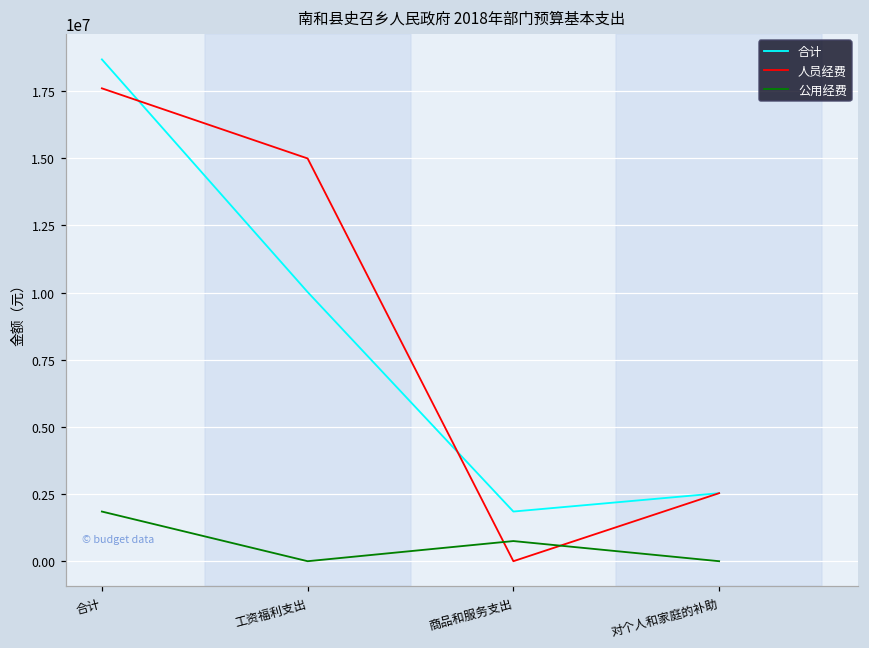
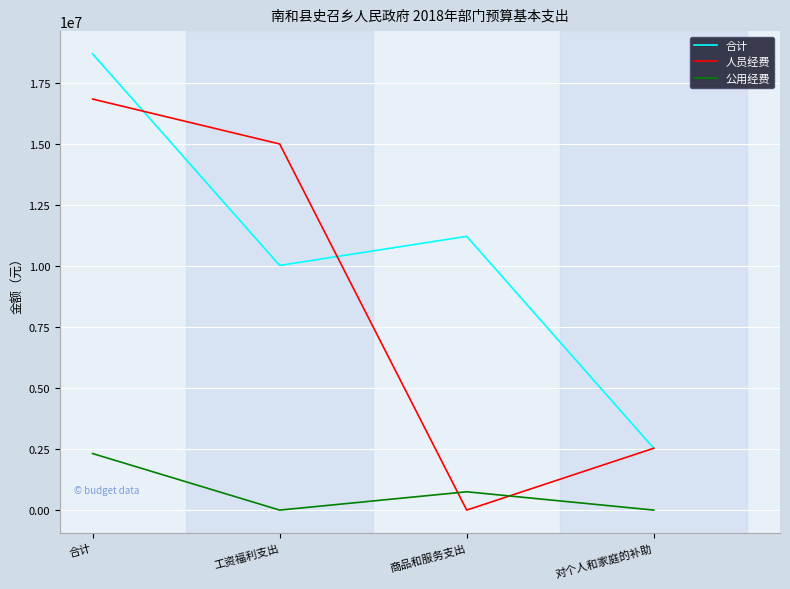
人员经费, 合计: 17600000 -> 16800000
公用经费, 合计: 1800000 -> 2300000
合计, 商品和服务支出: 1800000 -> 11200000
